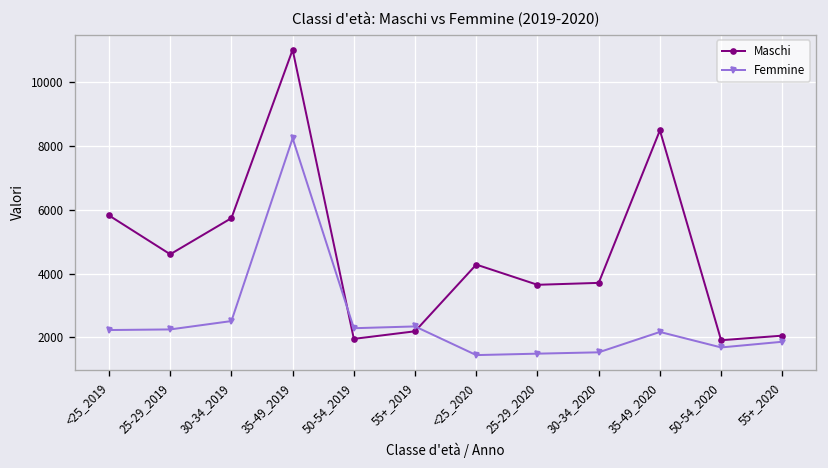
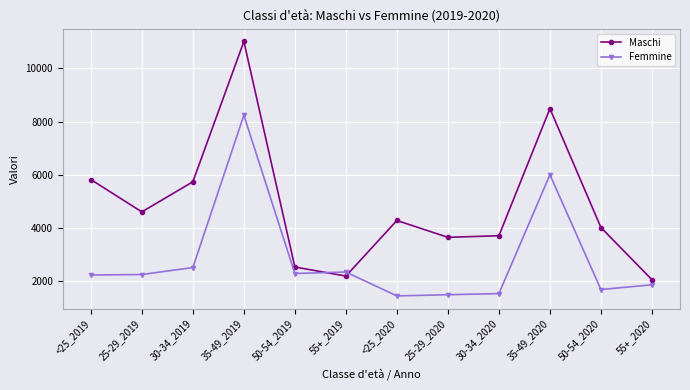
Maschi, 50-54_2019: 2000 -> 2500
Femmine, 35-49_2020: 2200 -> 6000
Maschi, 50-54_2020: 1900 -> 4000
